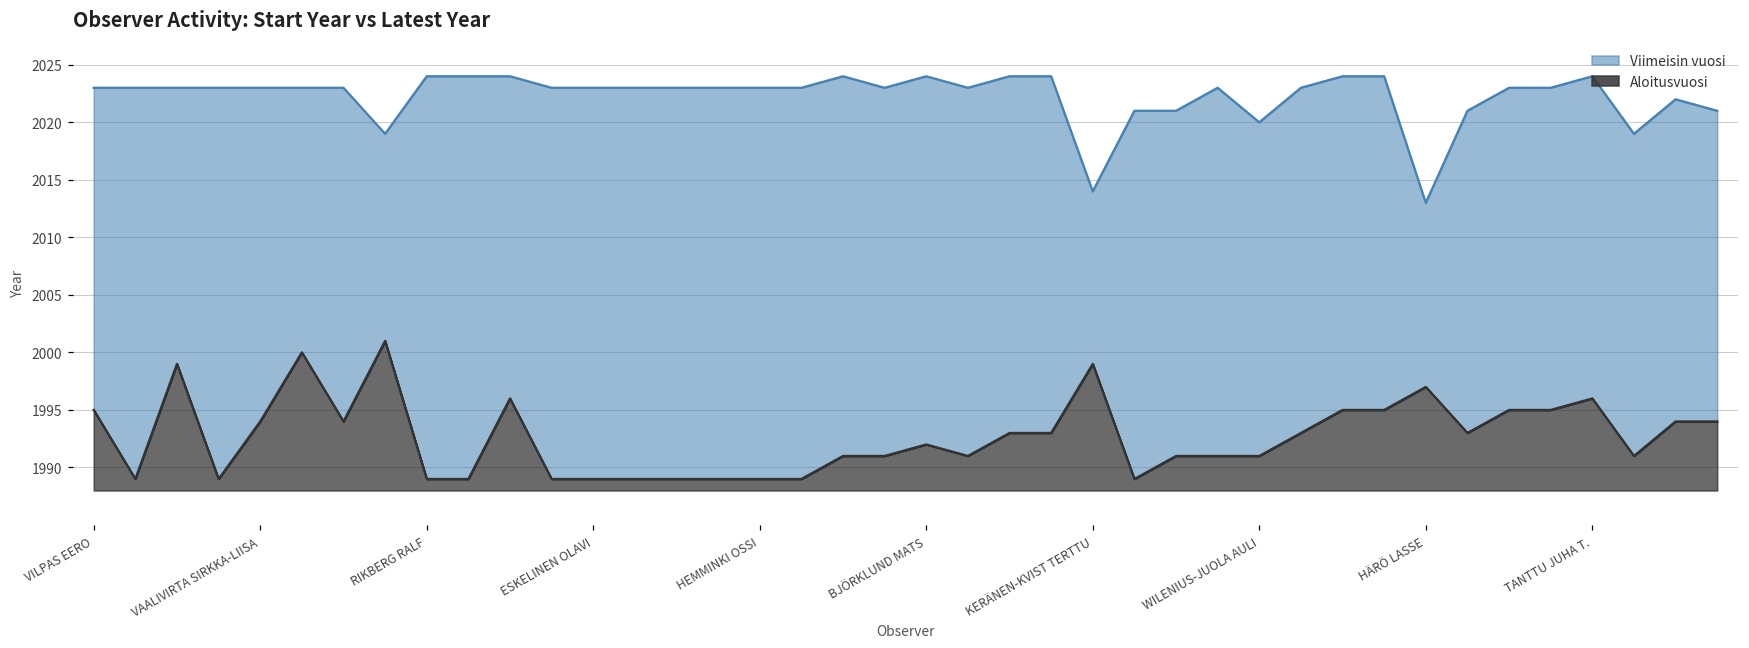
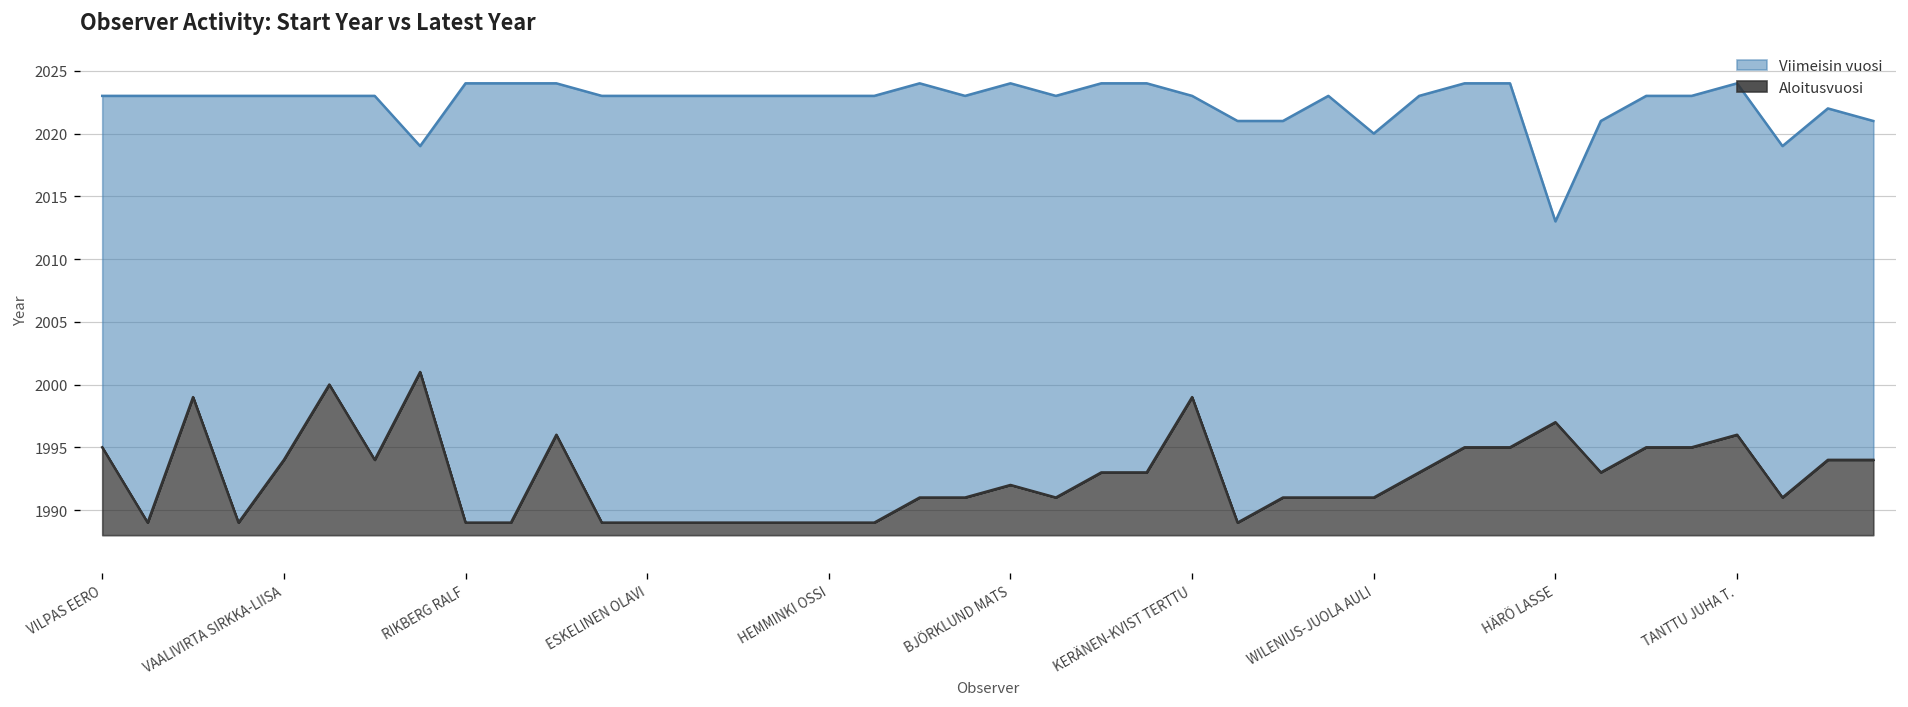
Viimeisin vuosi, KERÄNEN-KVIST TERTTU: 2014 -> 2023
